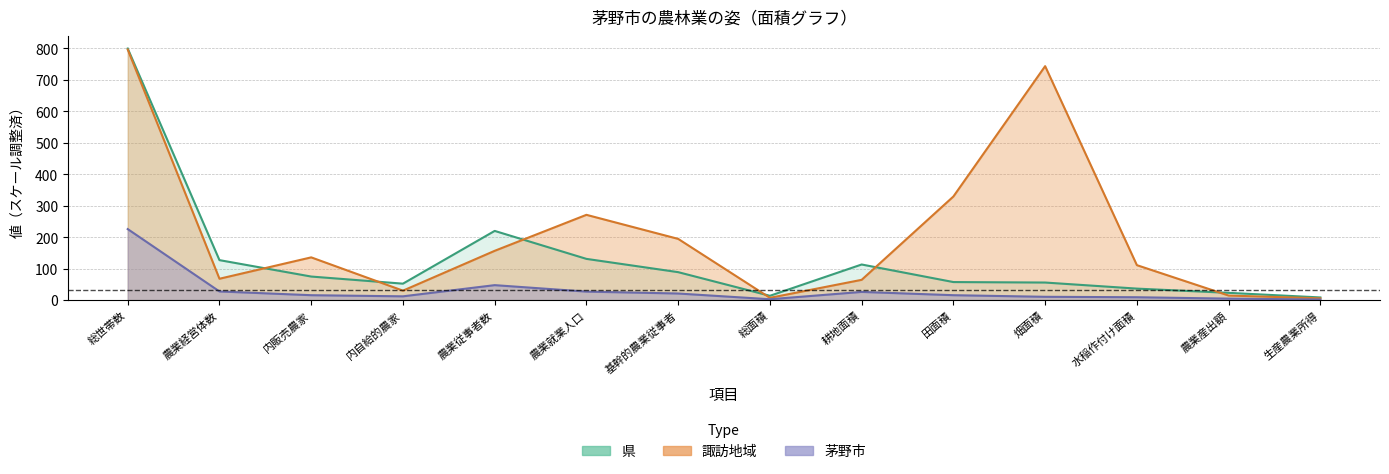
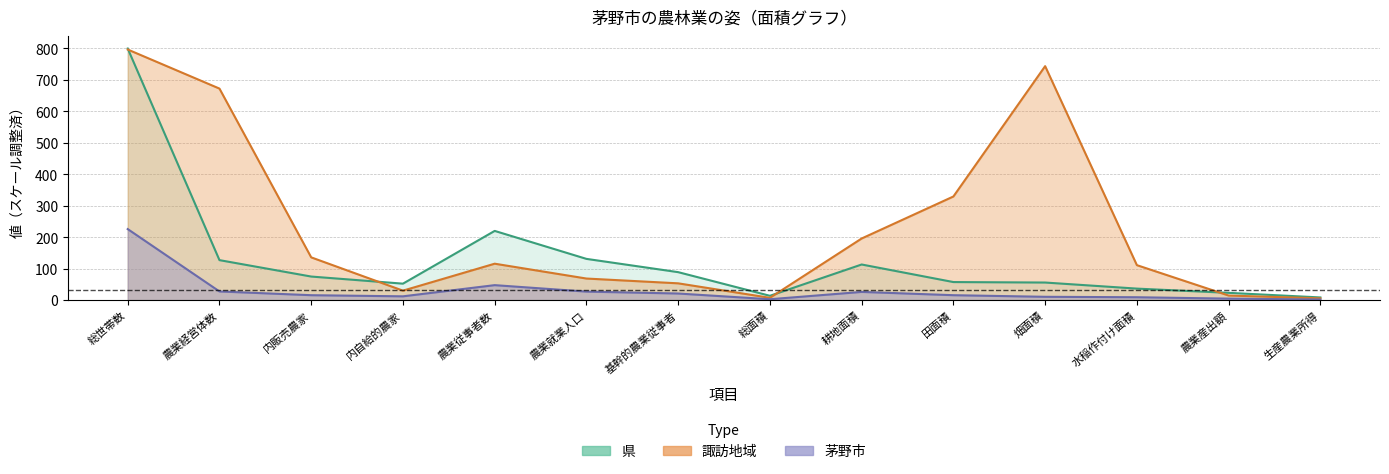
諏訪地域, 農業経営体数: 70 -> 670
諏訪地域, 農業従事者数: 160 -> 120
諏訪地域, 農業就業人口: 270 -> 70
諏訪地域, 基幹的農業従事者: 190 -> 50
諏訪地域, 耕地面積: 60 -> 200
